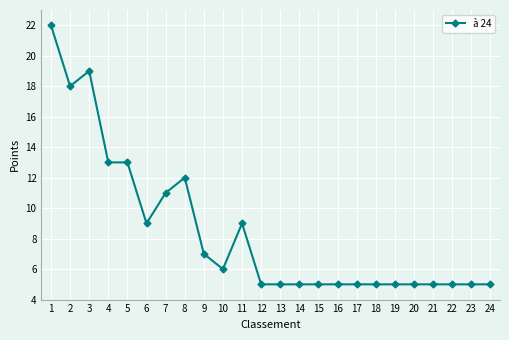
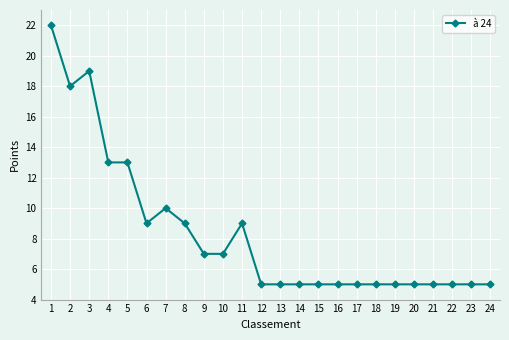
7: 11 -> 10
8: 12 -> 9
10: 6 -> 7
